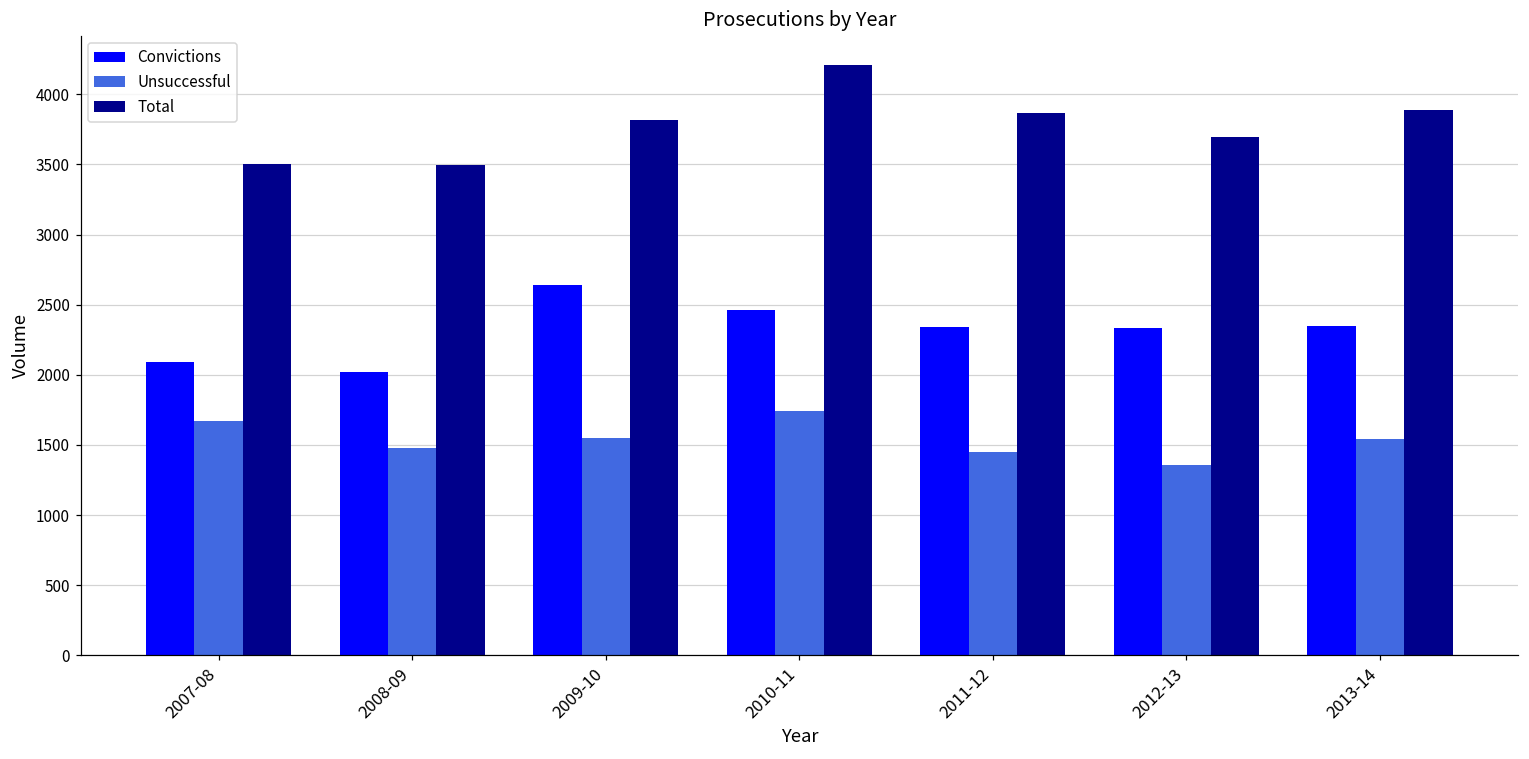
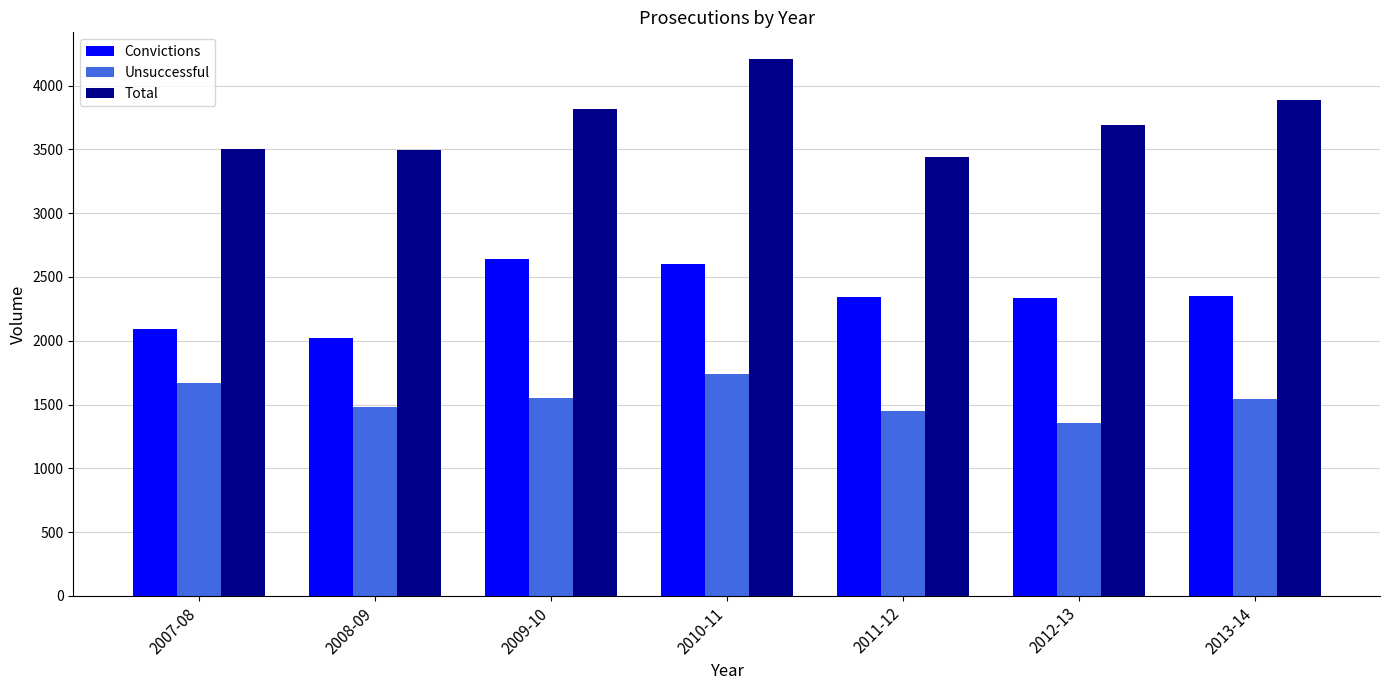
Convictions, 2010-11: 2470 -> 2600
Total, 2011-12: 3860 -> 3440
